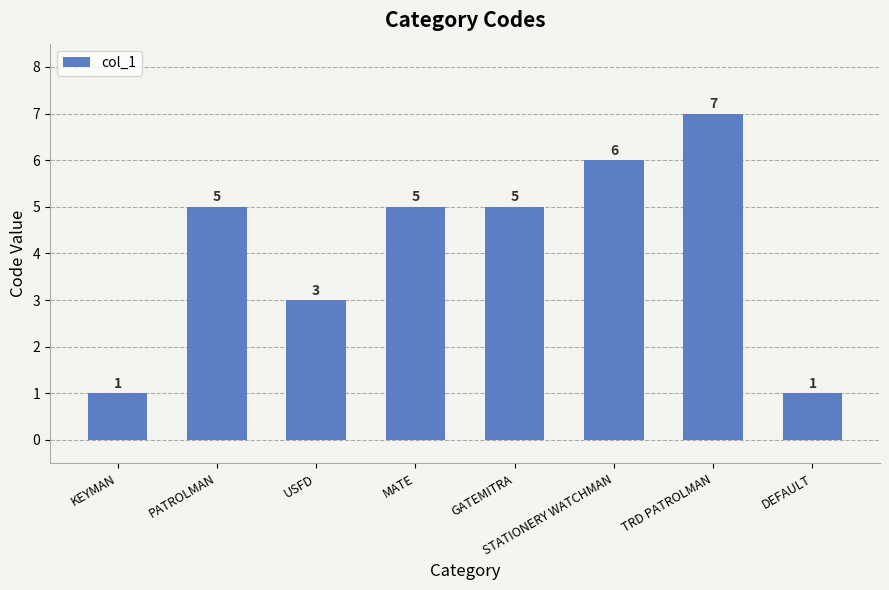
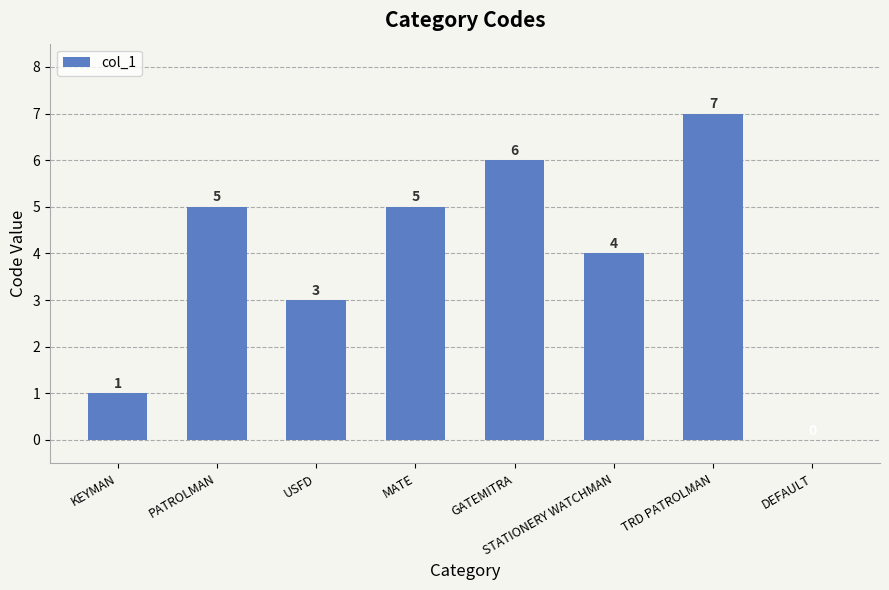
GATEMITRA: 5 -> 6
STATIONERY WATCHMAN: 6 -> 4
DEFAULT: 1 -> 0
